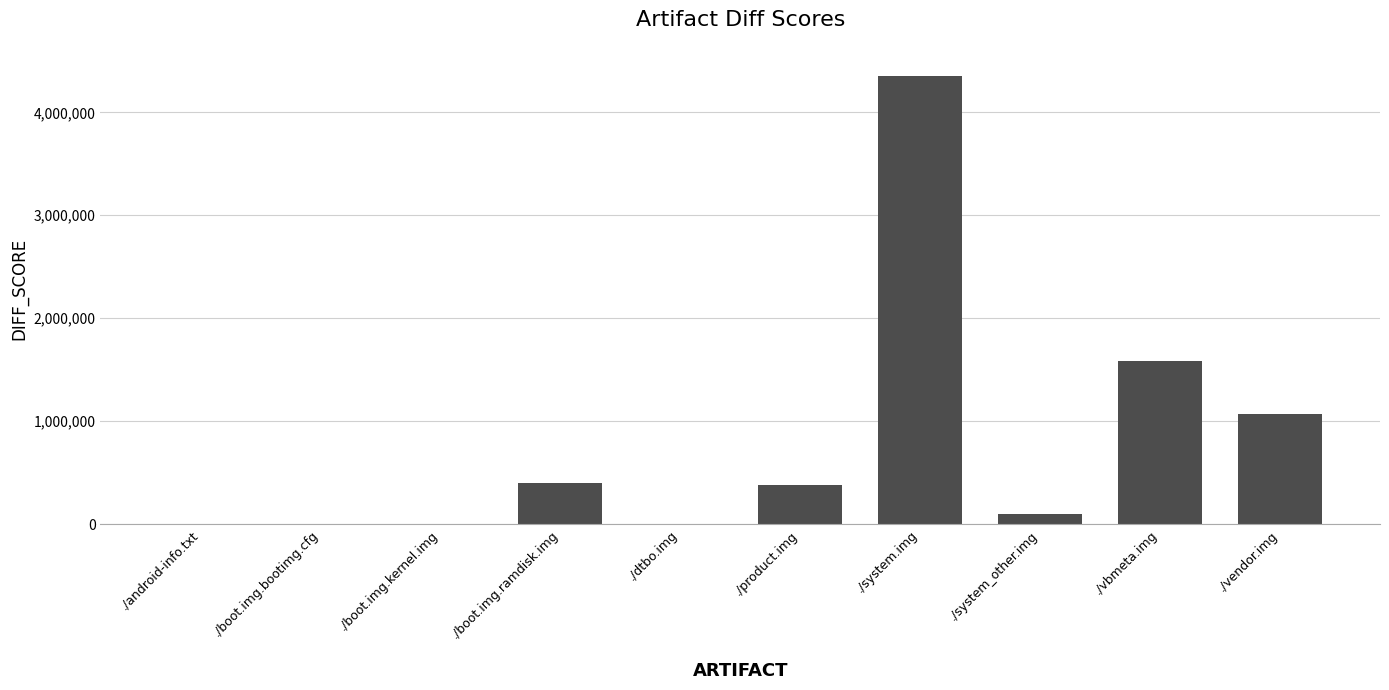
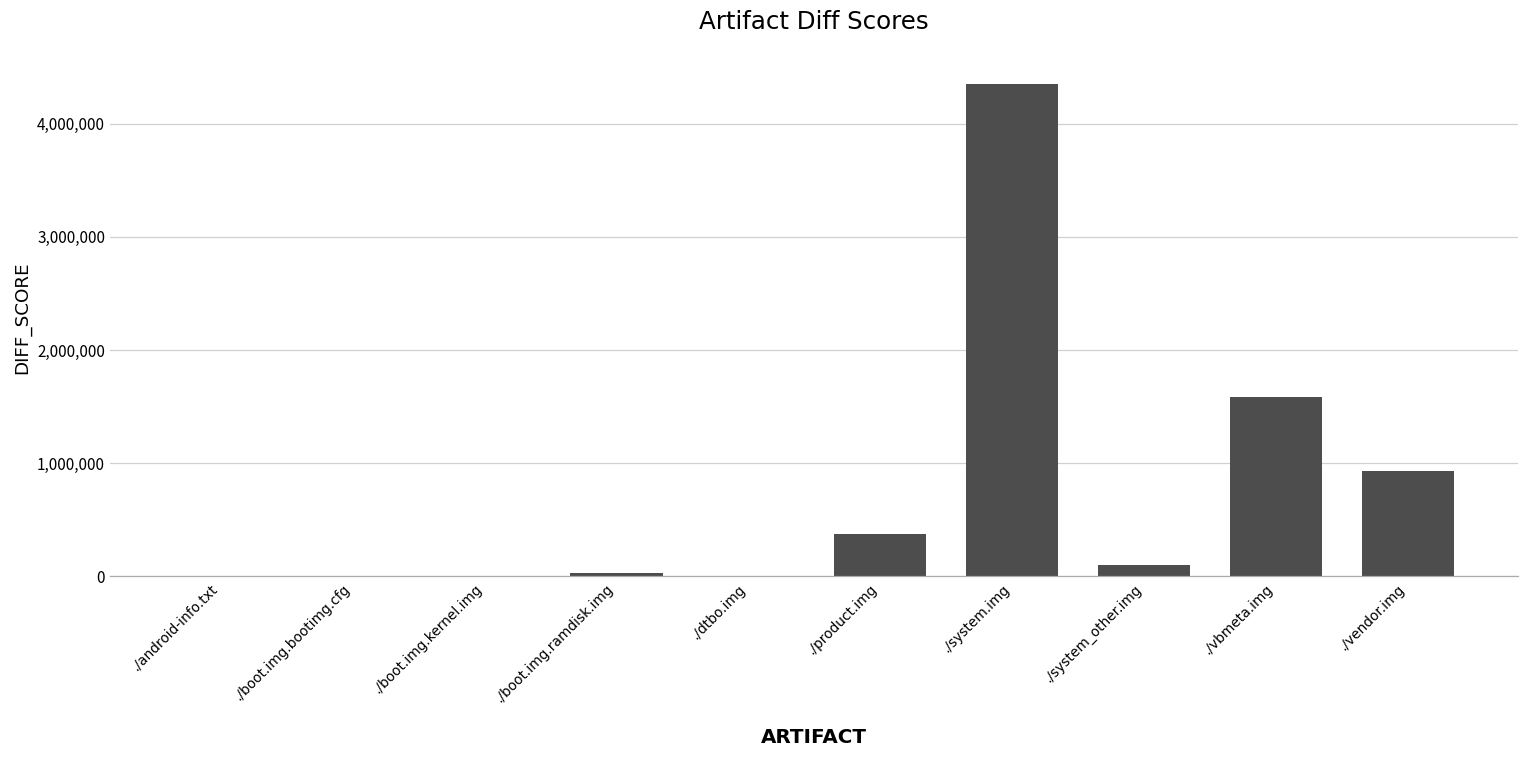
./boot.img.ramdisk.img: 400,000 -> 30,000
./vendor.img: 1,070,000 -> 930,000
